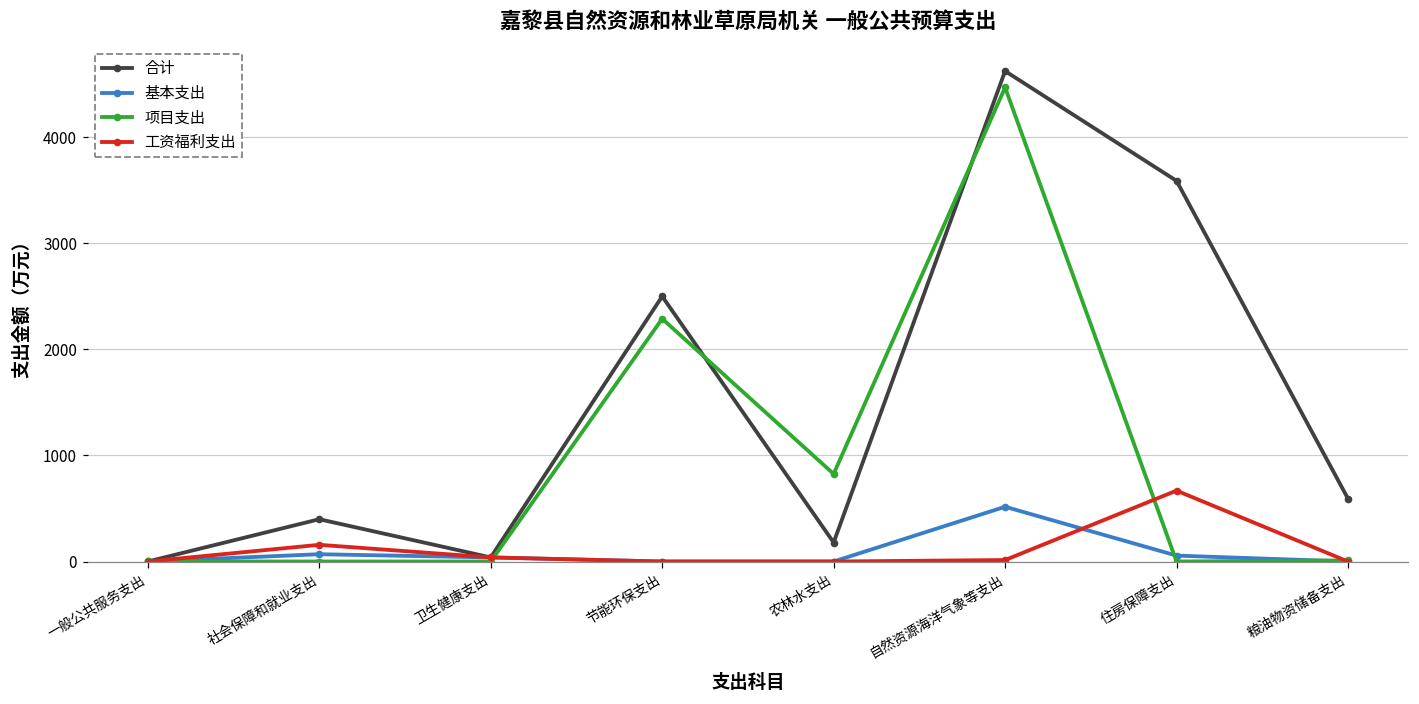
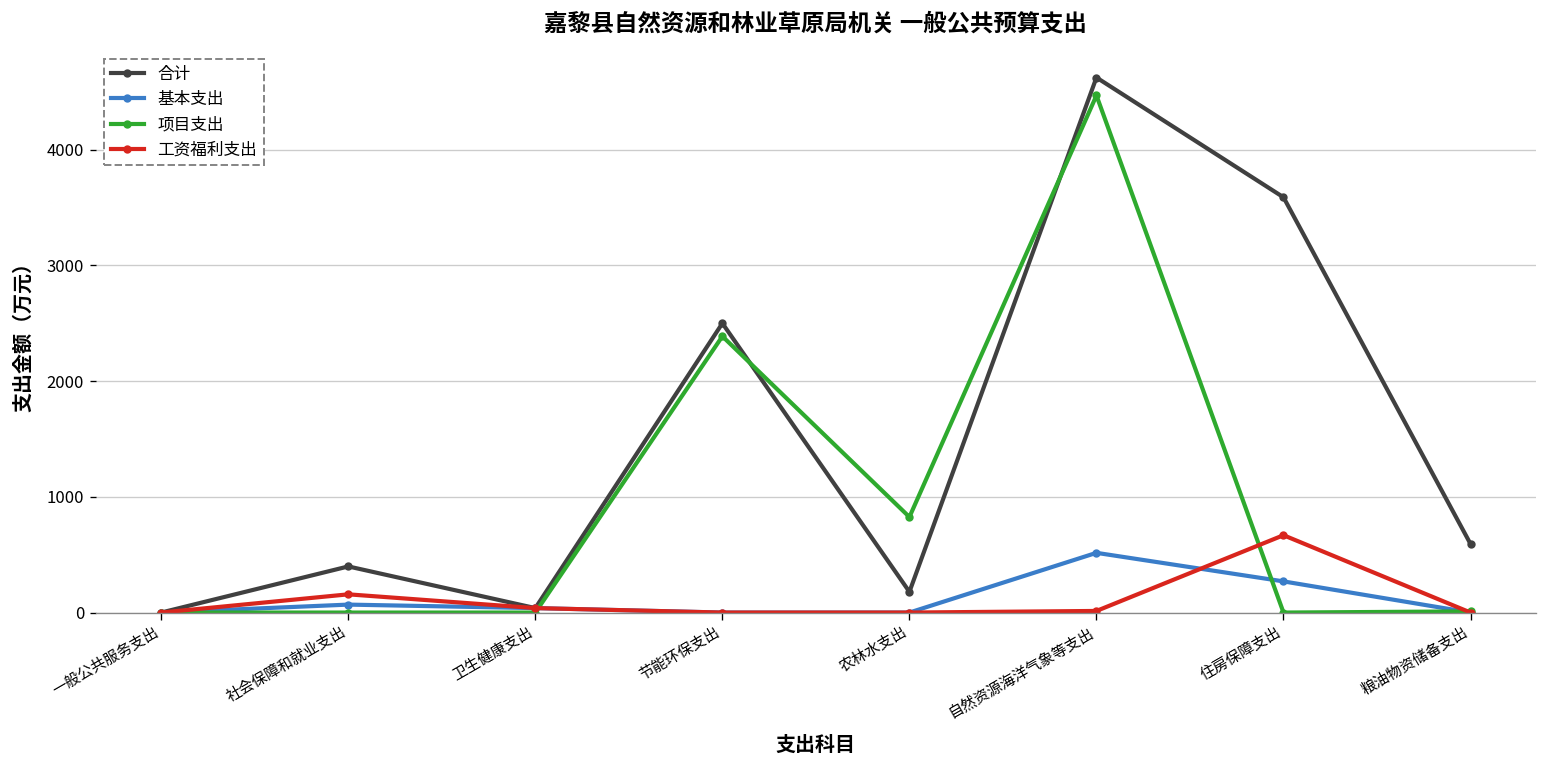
项目支出, 节能环保支出: 2300 -> 2400
基本支出, 住房保障支出: 100 -> 300
